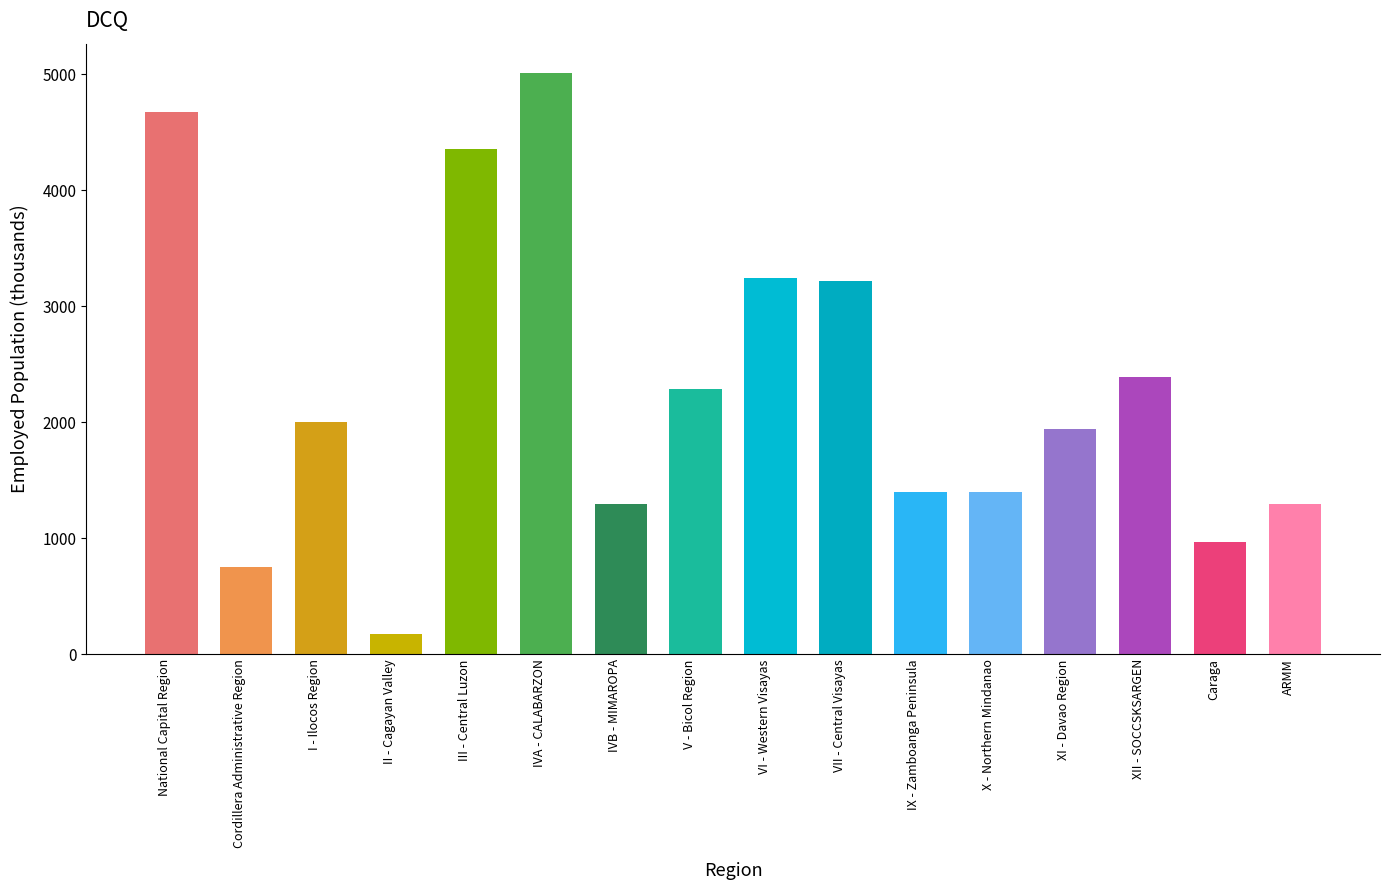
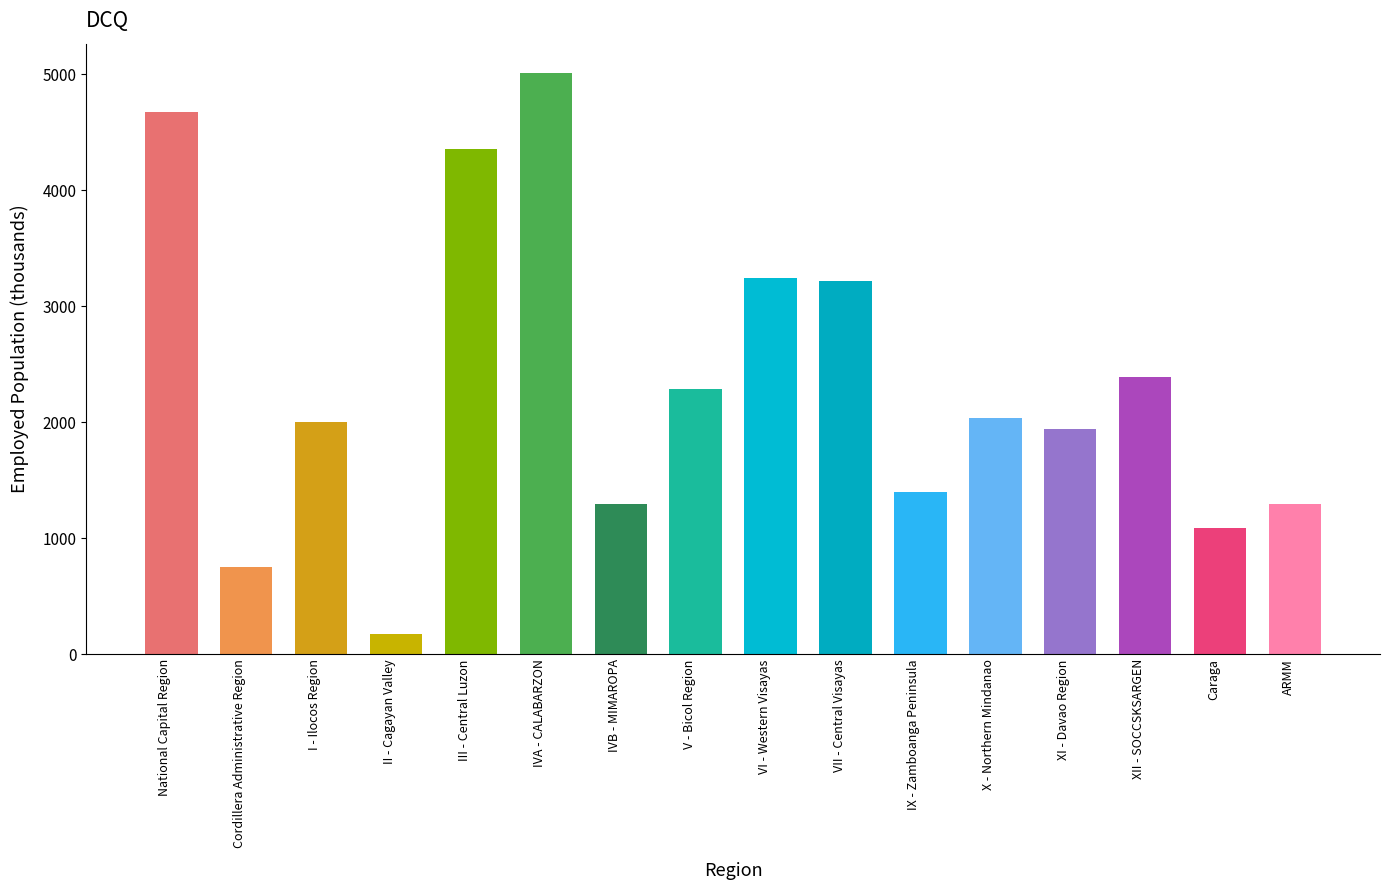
X - Northern Mindanao: 1400 -> 2040
Caraga: 970 -> 1090
